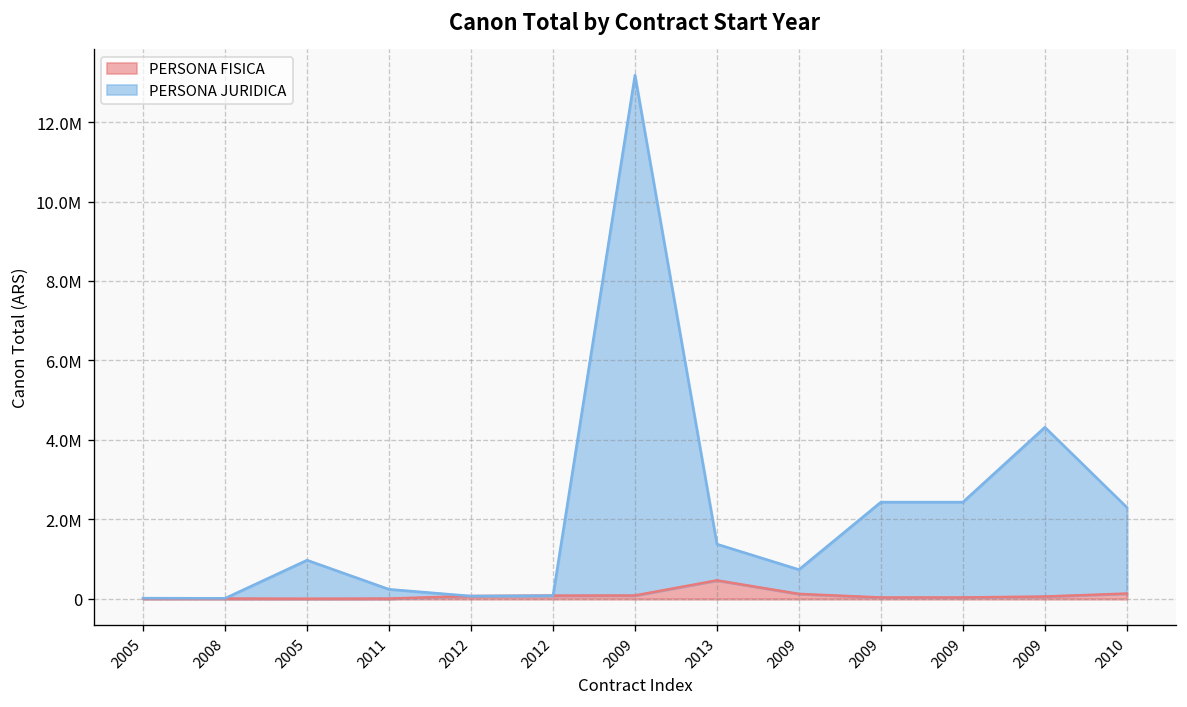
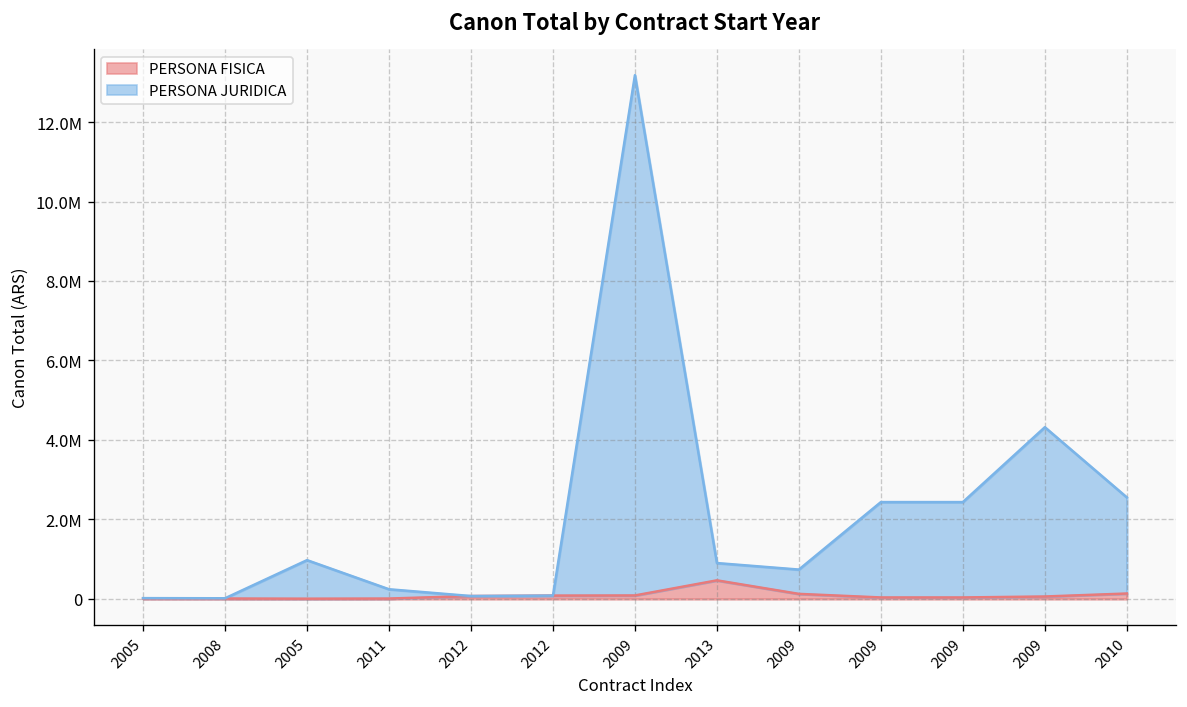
PERSONA JURIDICA, 2013: 900000 -> 400000
PERSONA JURIDICA, 2010: 2200000 -> 2400000
